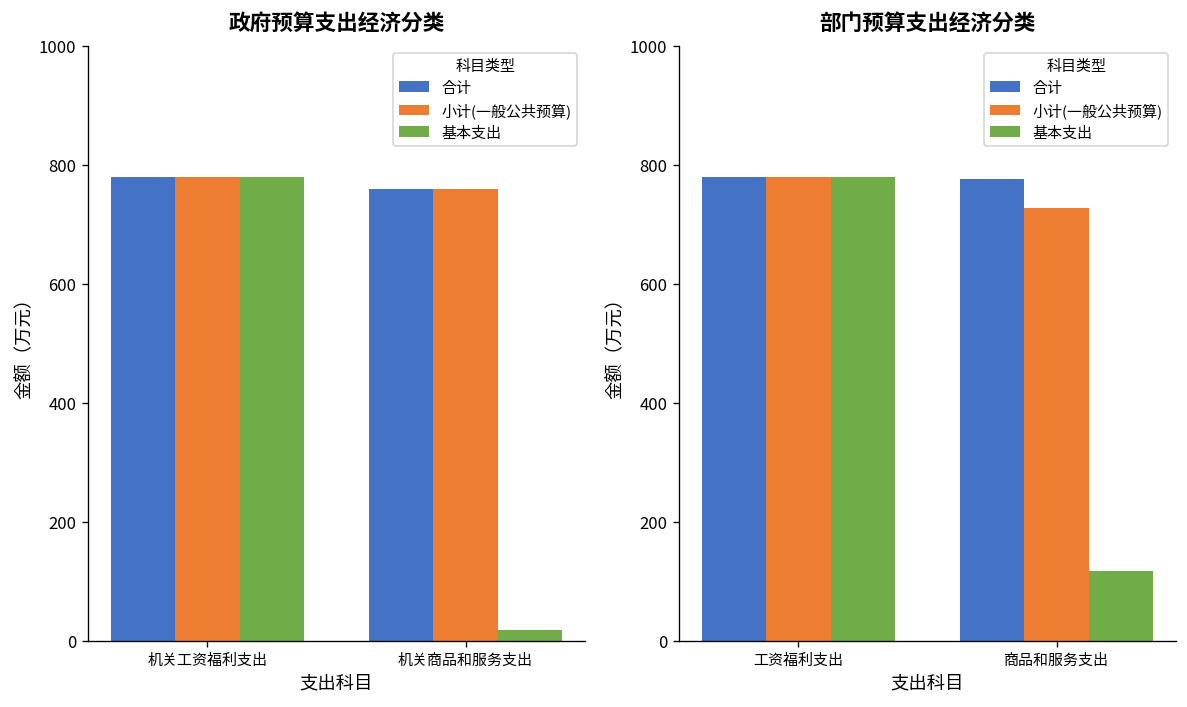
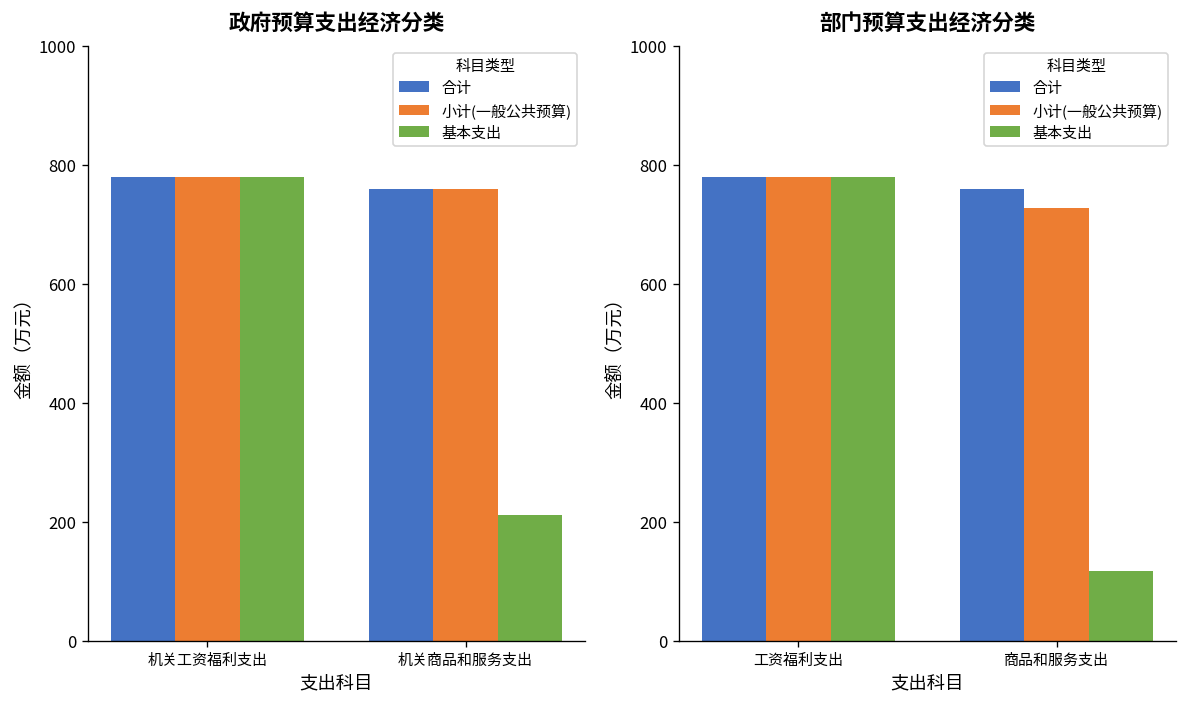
政府预算支出经济分类, 基本支出, 机关商品和服务支出: 20 -> 210
部门预算支出经济分类, 合计, 商品和服务支出: 780 -> 760
